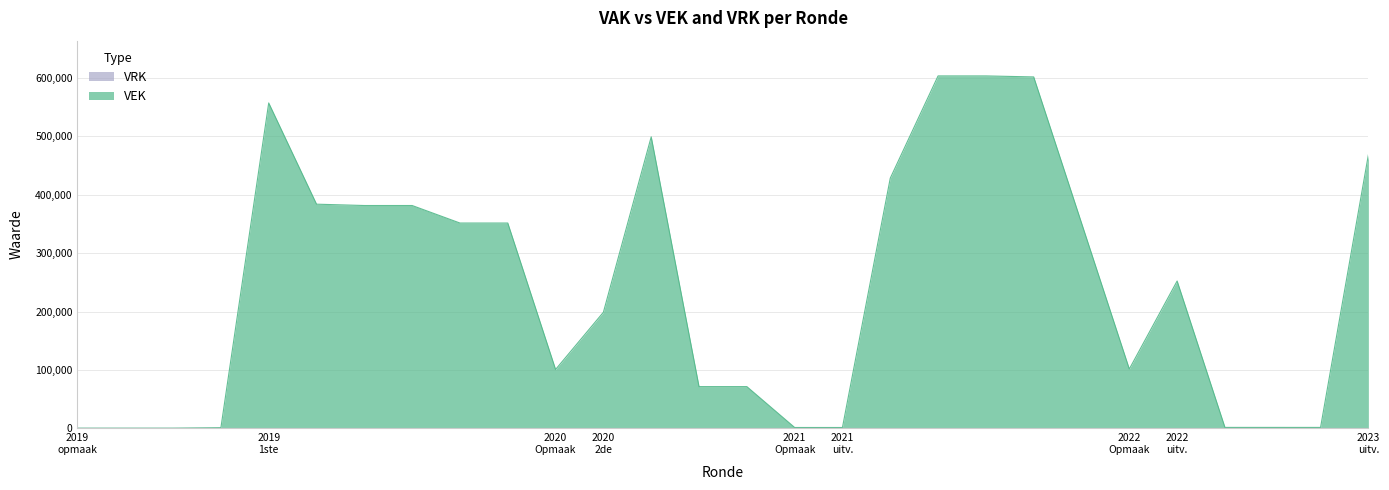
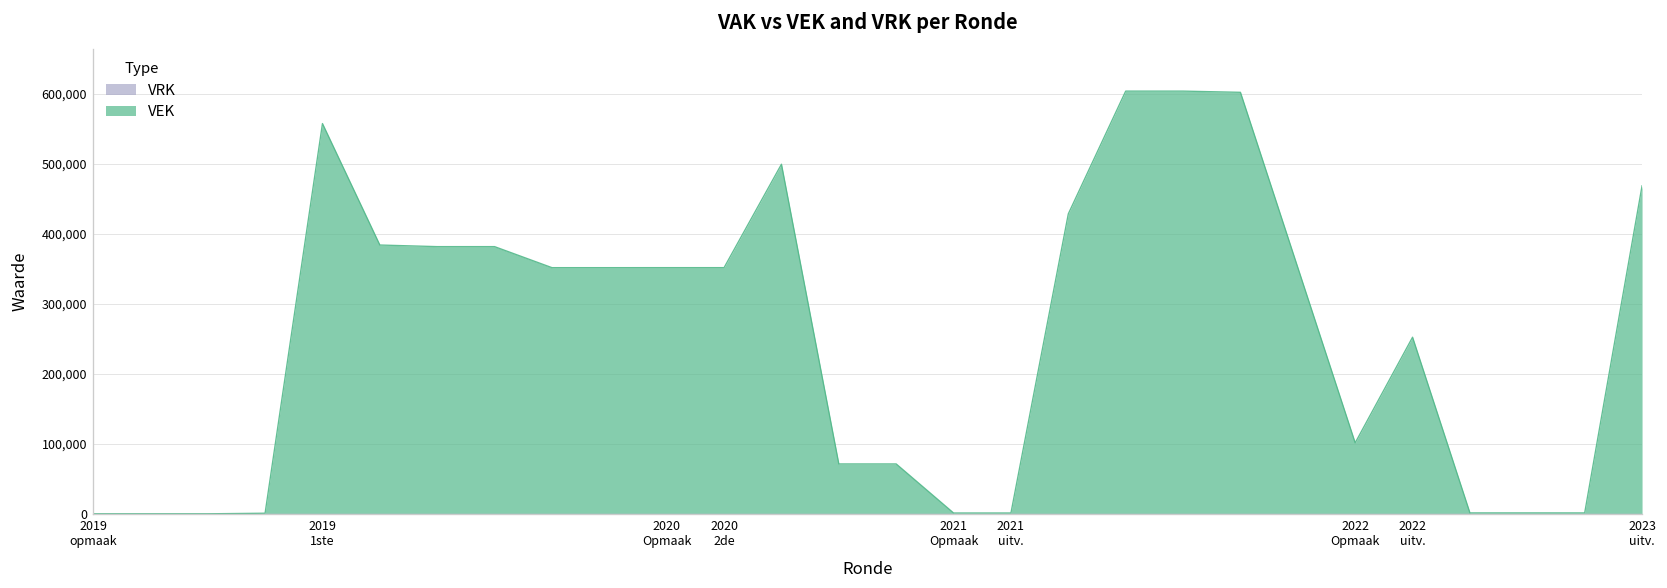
VEK, 2020 Opmaak: 100,000 -> 350,000
VEK, 2020 2de: 200,000 -> 350,000
